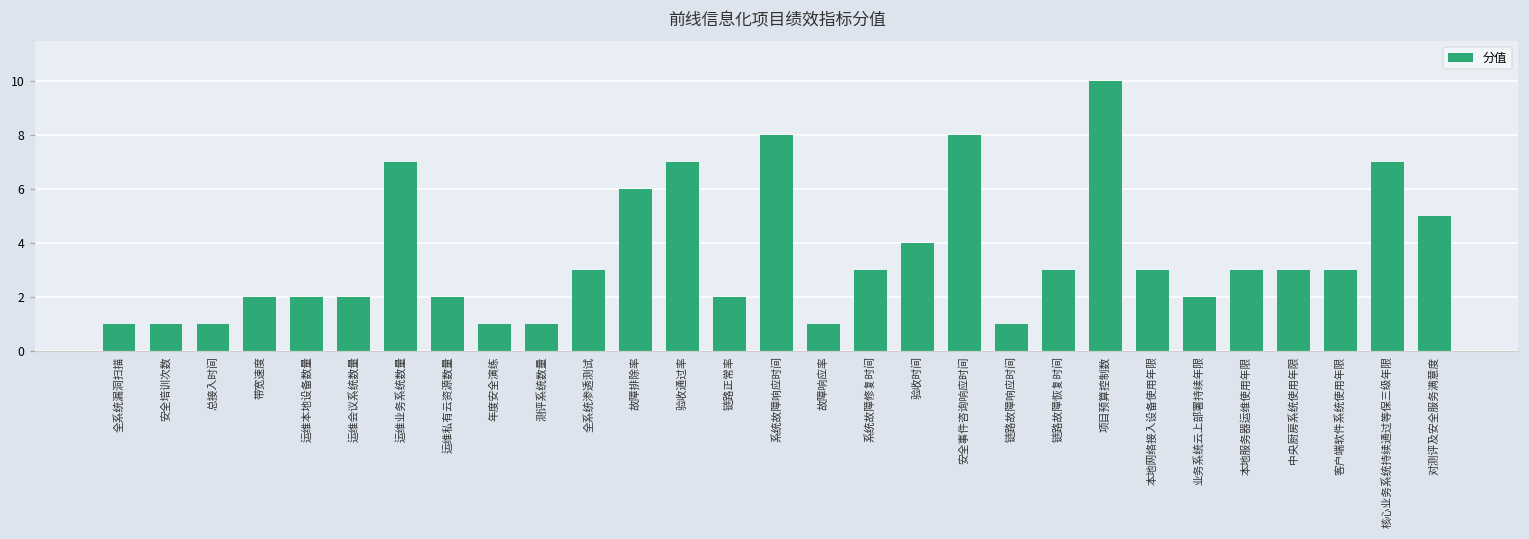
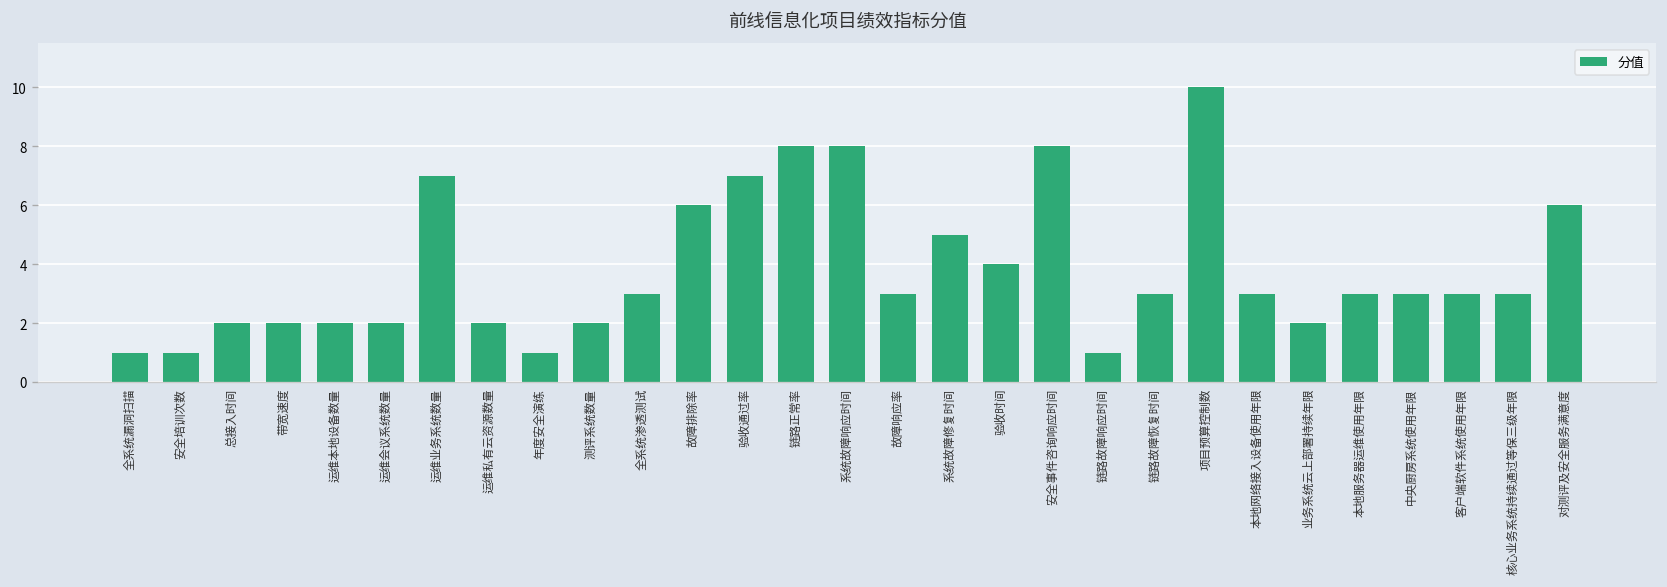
总接入时间: 1 -> 2
测评系统数量: 1 -> 2
链路正常率: 2 -> 8
故障响应率: 1 -> 3
系统故障修复时间: 3 -> 5
核心业务系统持续通过等保三级年限: 7 -> 3
对测评及安全服务满意度: 5 -> 6
